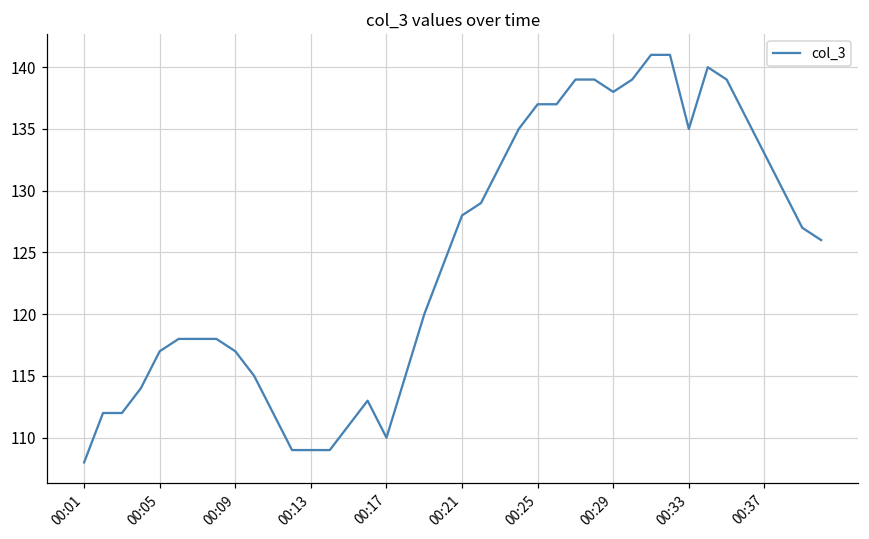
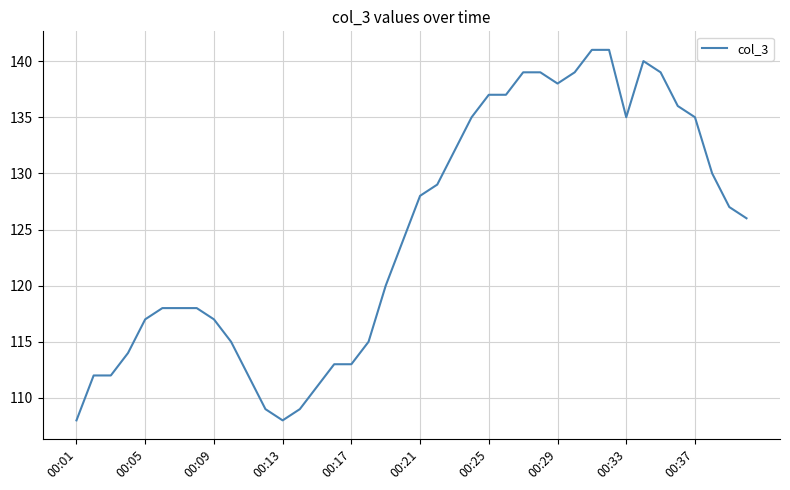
00:13: 109 -> 108
00:17: 110 -> 113
00:37: 133 -> 135
